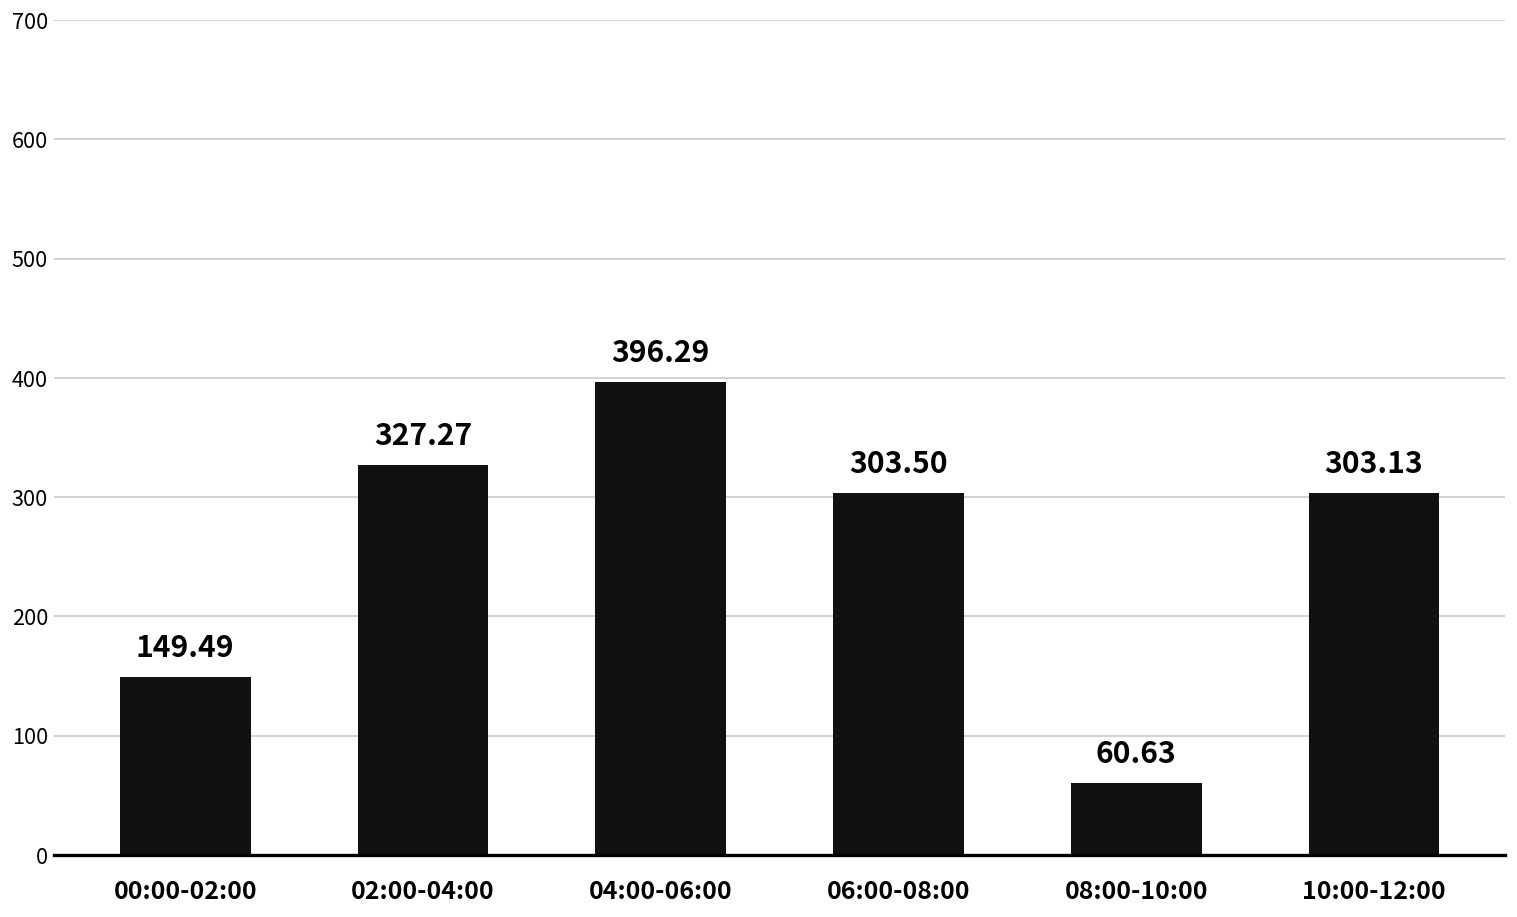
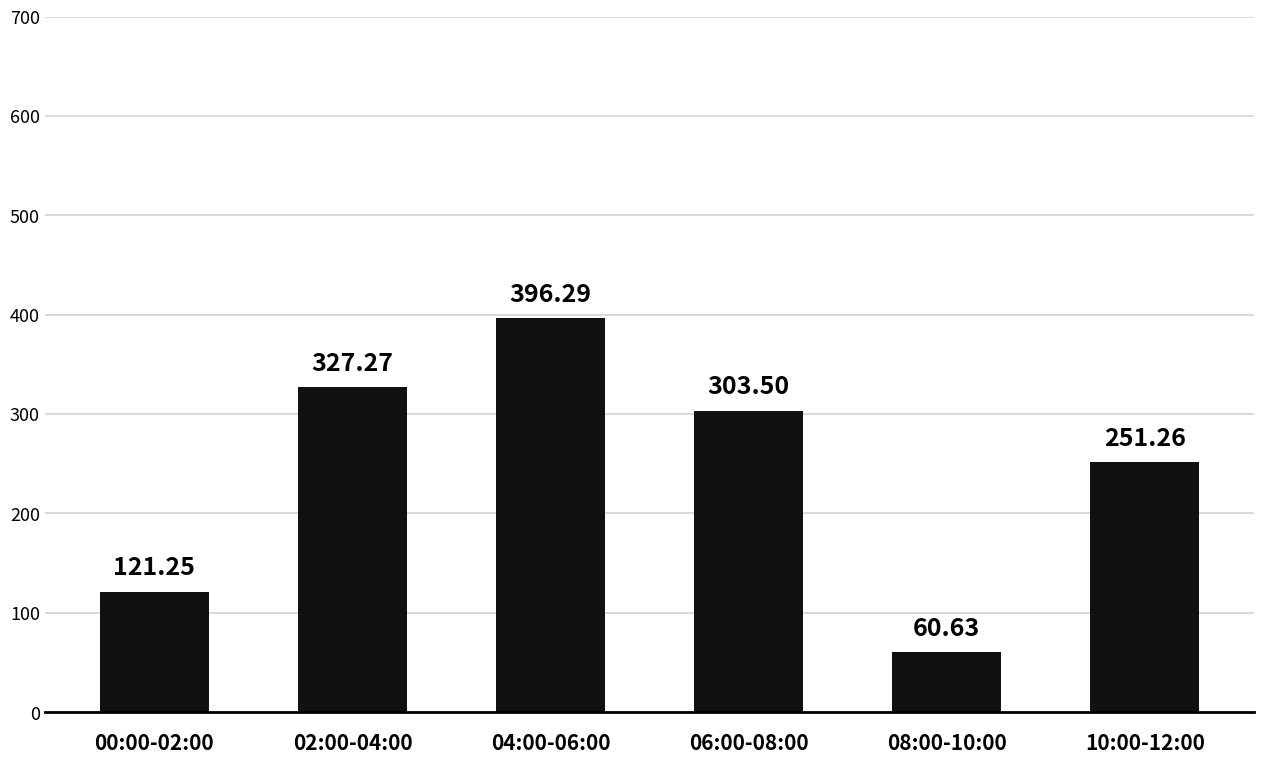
00:00-02:00: 149.49 -> 121.25
10:00-12:00: 303.13 -> 251.26
